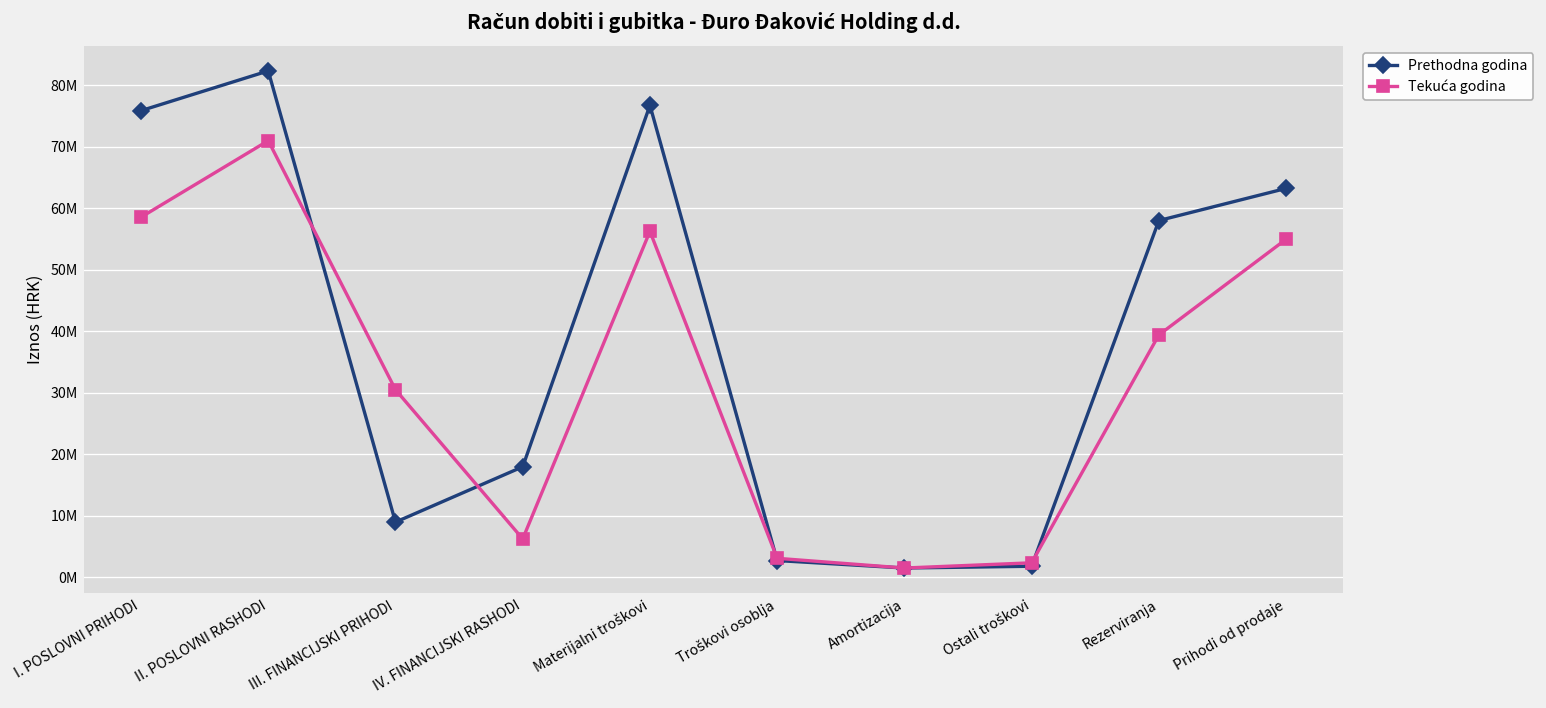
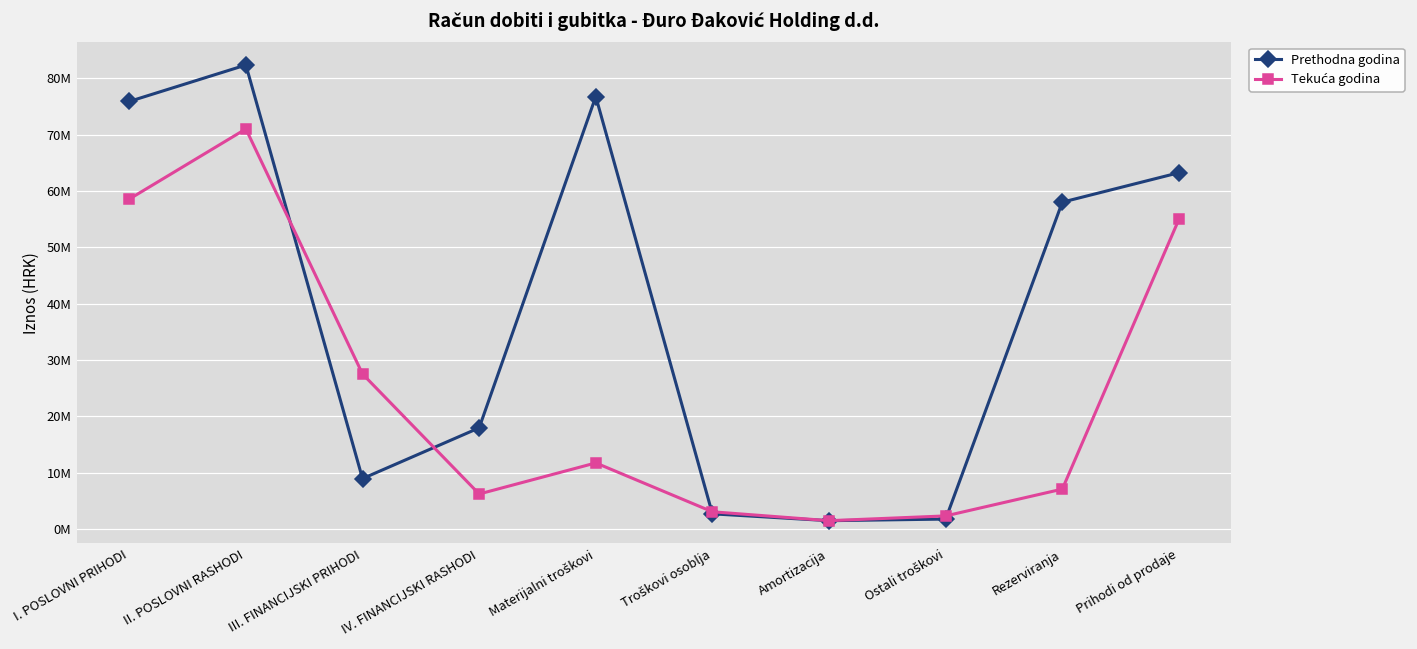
Tekuća godina, III. FINANCIJSKI PRIHODI: 31000000 -> 28000000
Tekuća godina, Materijalni troškovi: 56000000 -> 12000000
Tekuća godina, Rezerviranja: 39000000 -> 7000000
